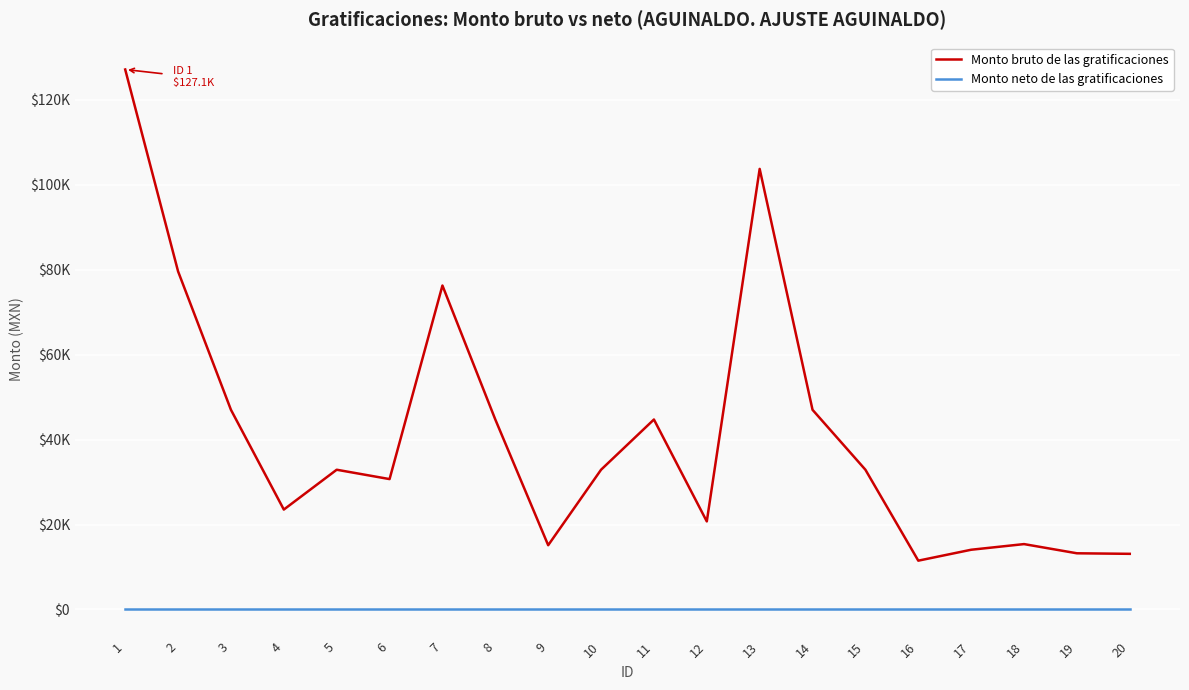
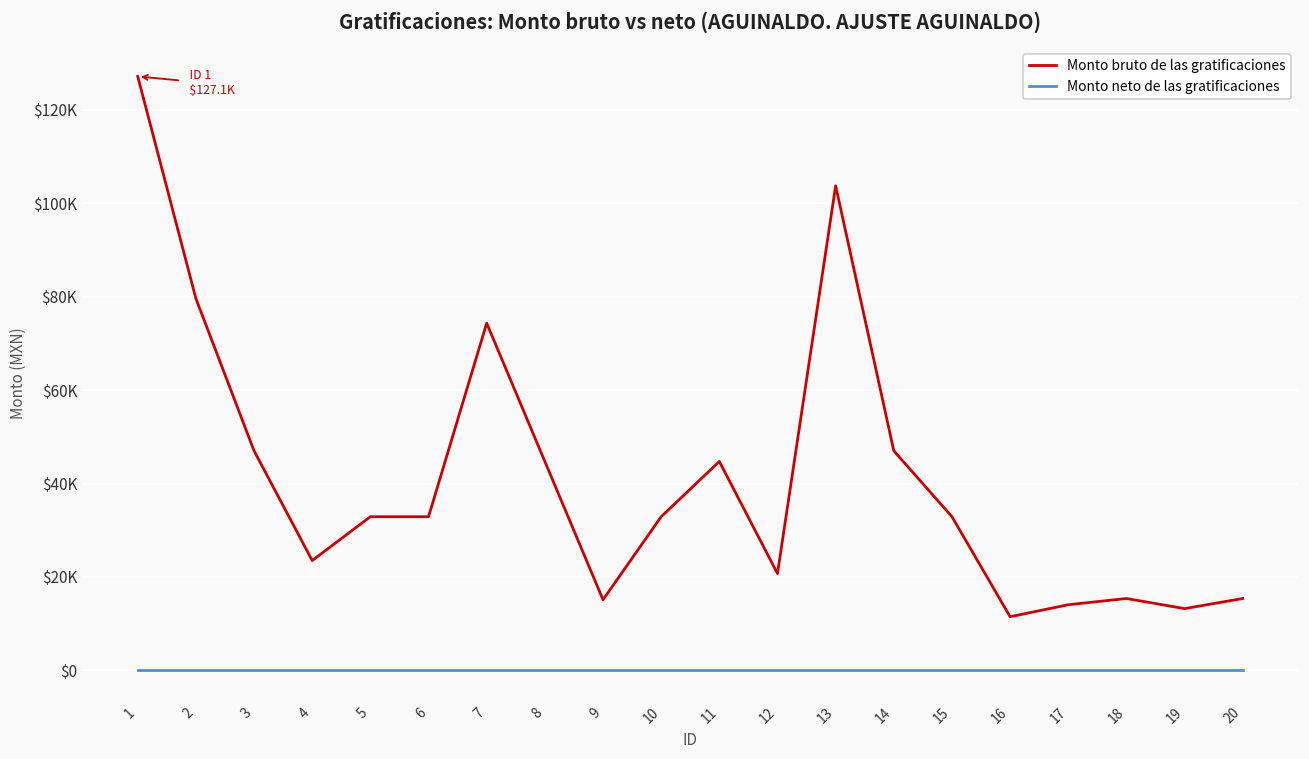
Monto bruto de las gratificaciones, 6: $31000 -> $33000
Monto bruto de las gratificaciones, 7: $76000 -> $74000
Monto bruto de las gratificaciones, 20: $13000 -> $15000
